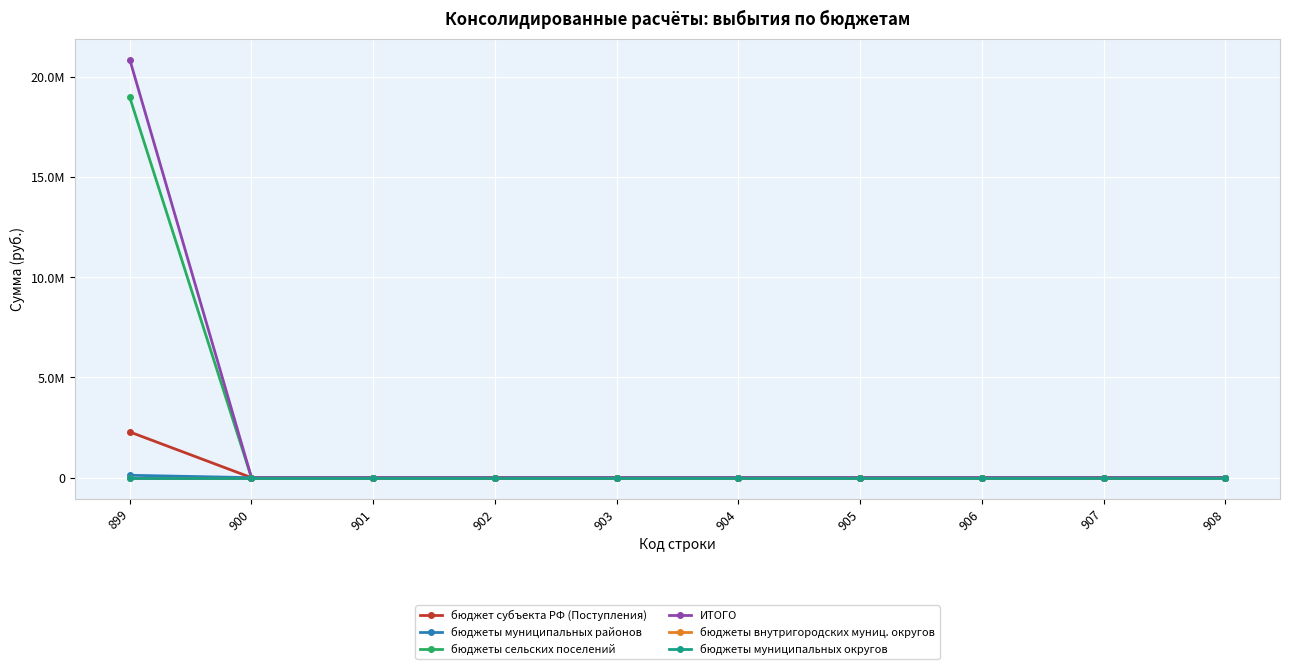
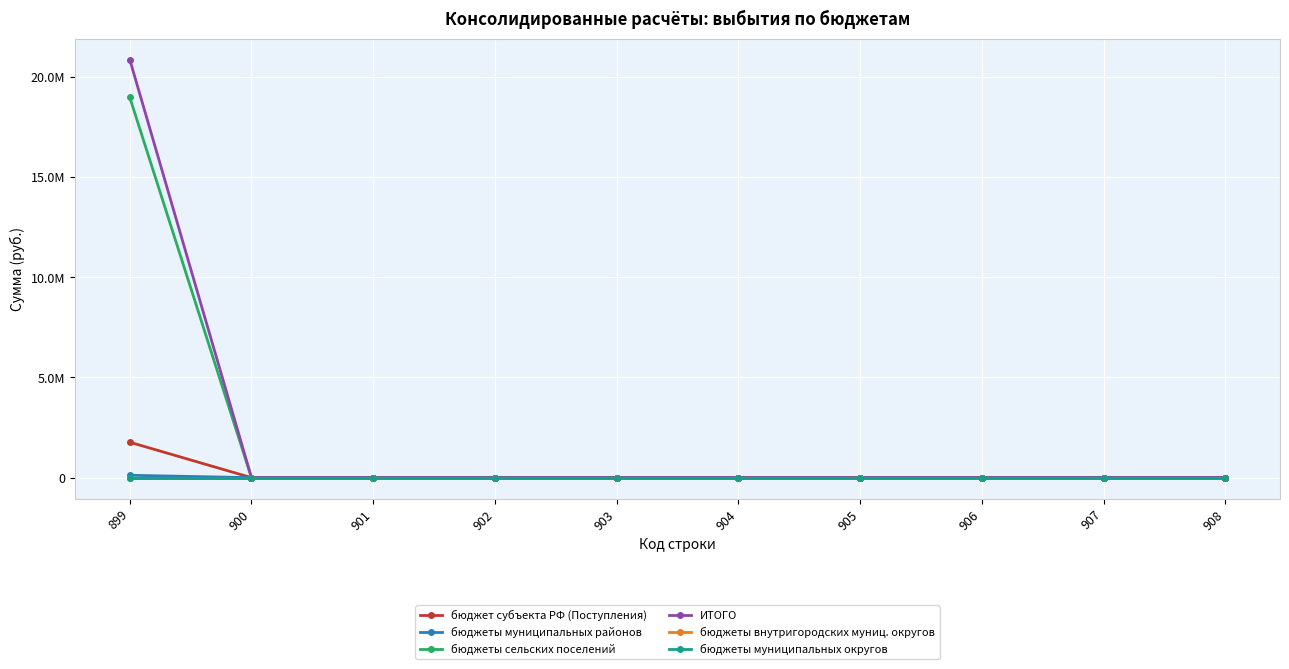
бюджет субъекта РФ (Поступления), 899: 2300000 -> 1800000
